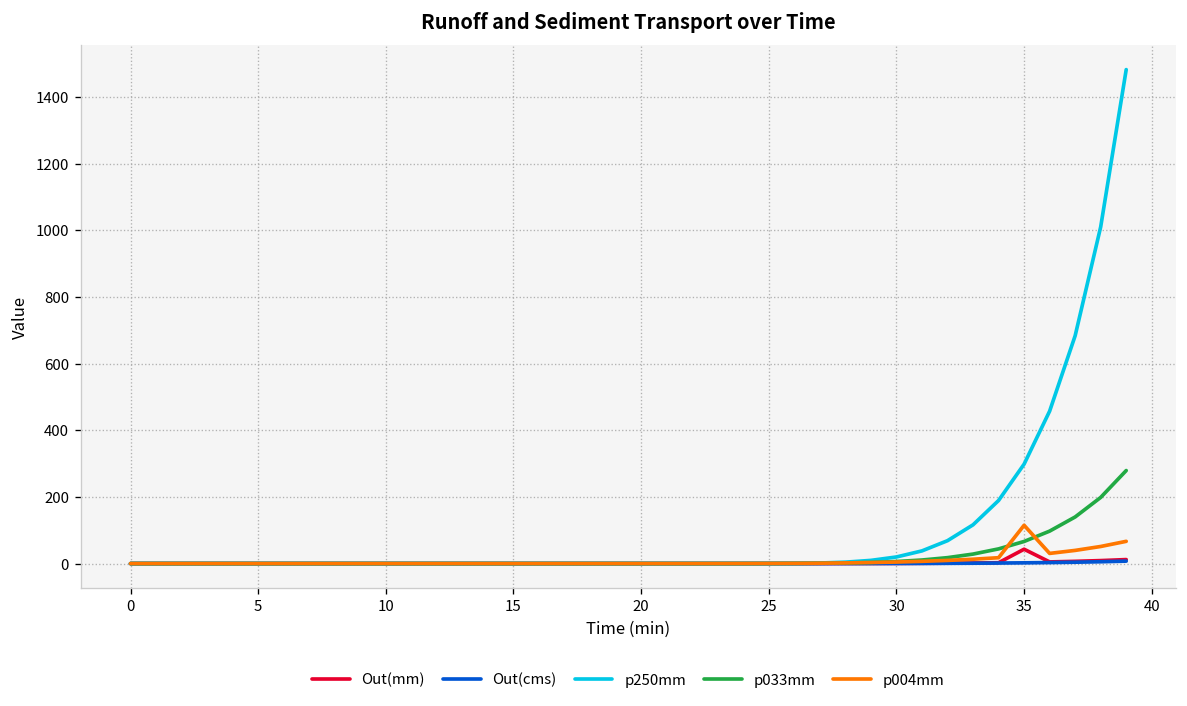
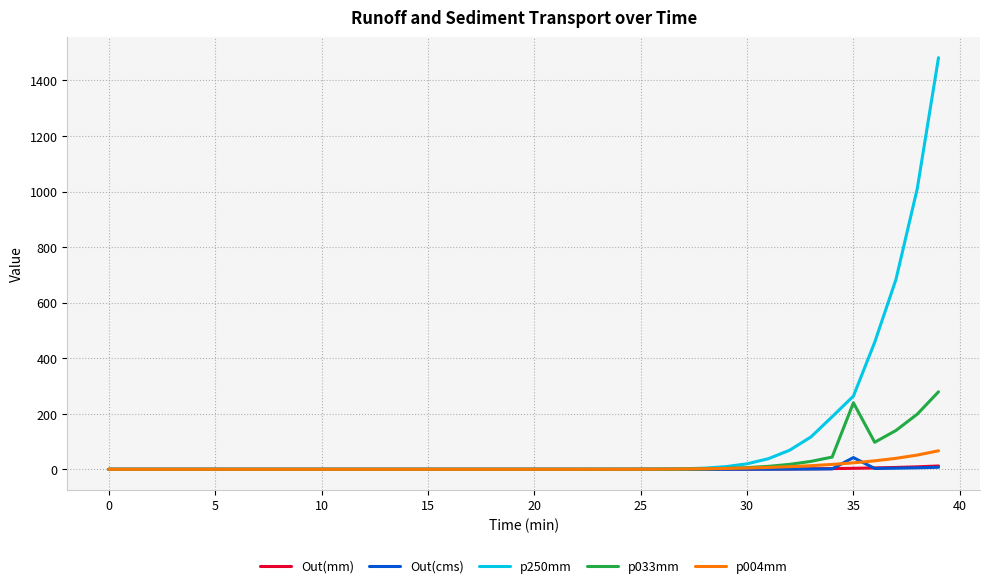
Out(mm), 35: 40 -> 0
Out(cms), 35: 0 -> 40
p250mm, 35: 300 -> 260
p033mm, 35: 70 -> 240
p004mm, 35: 110 -> 20
